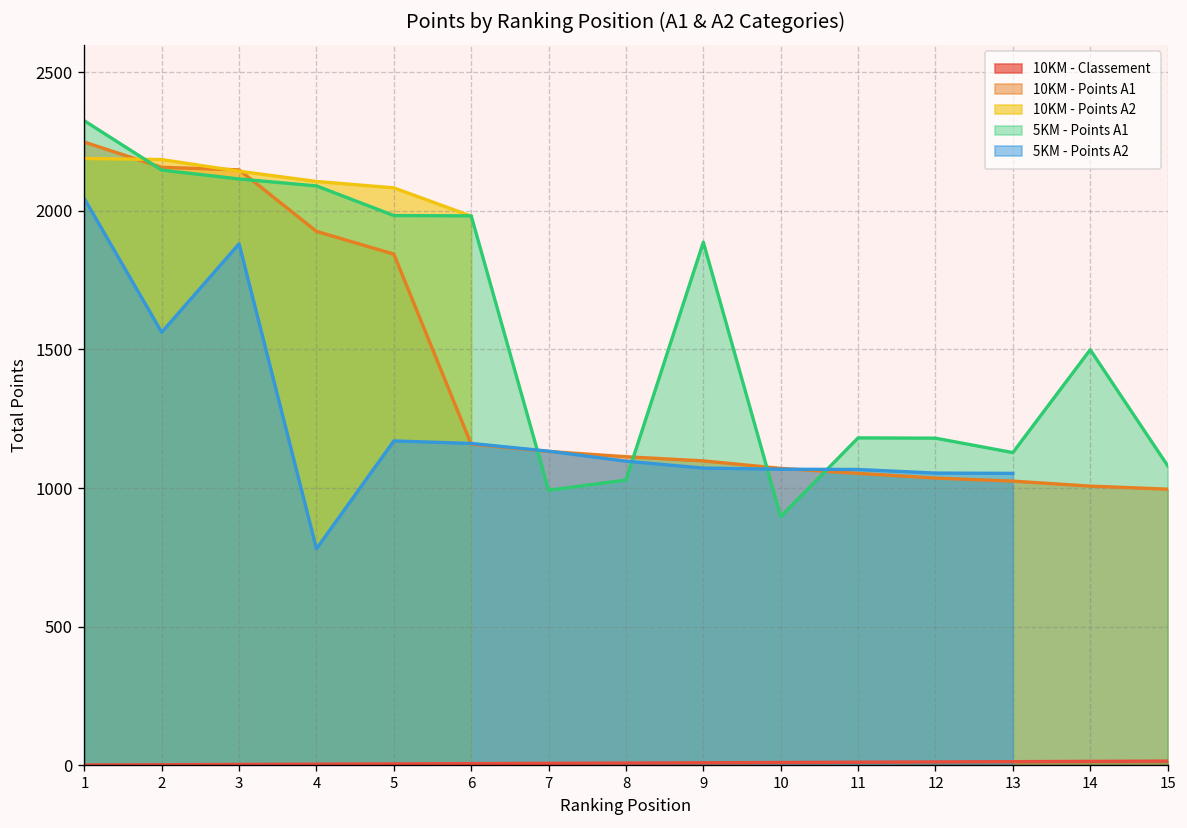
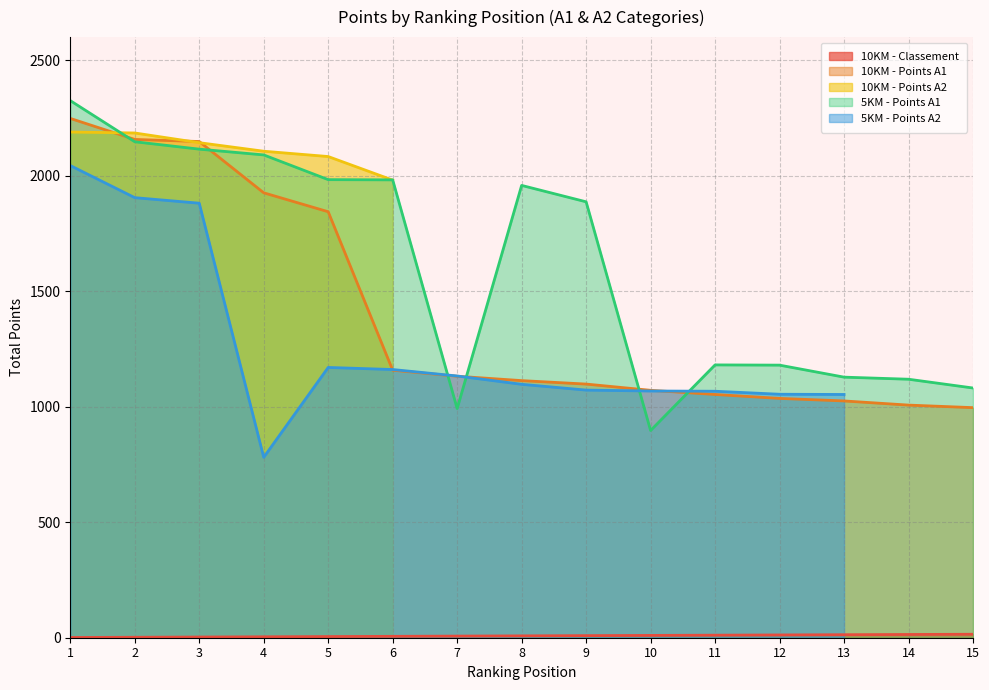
5KM - Points A2, 2: 1560 -> 1910
5KM - Points A1, 8: 1030 -> 1960
5KM - Points A1, 14: 1500 -> 1120
